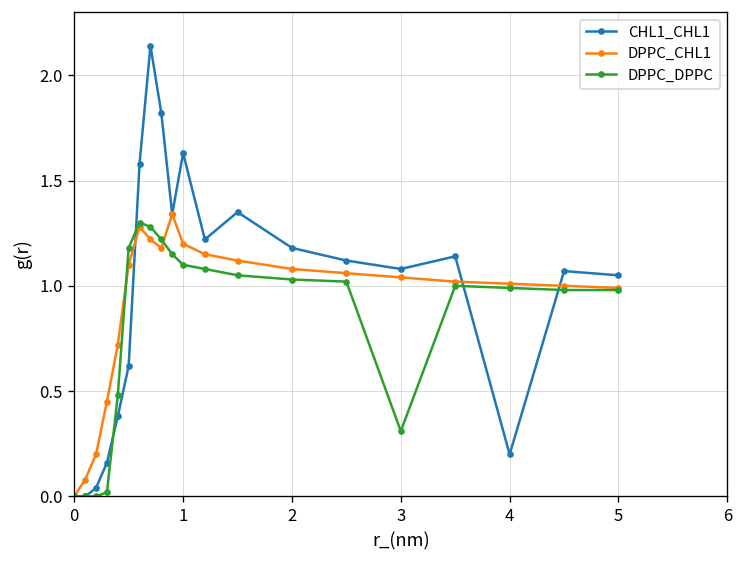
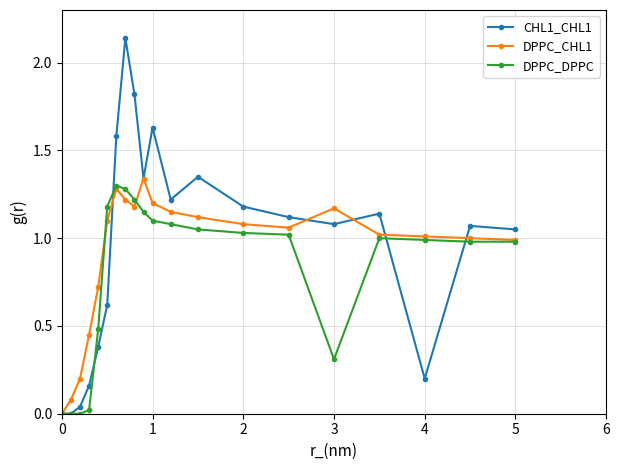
DPPC_CHL1, 3: 1.04 -> 1.17
